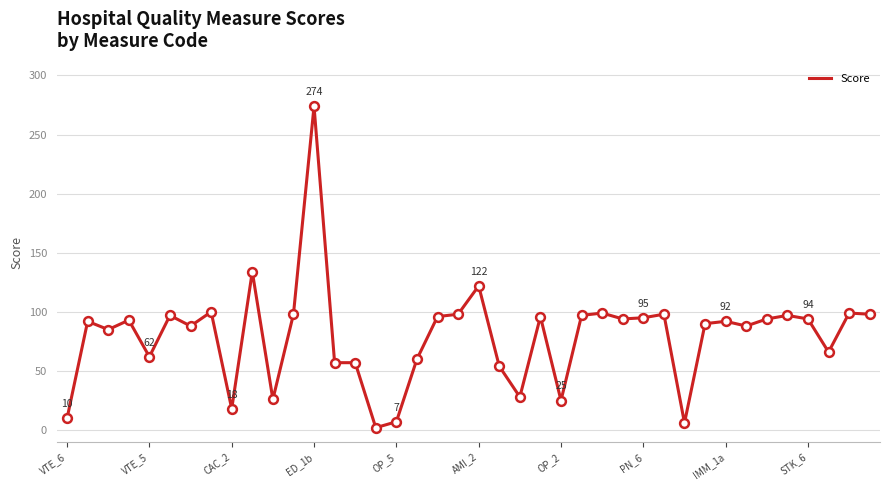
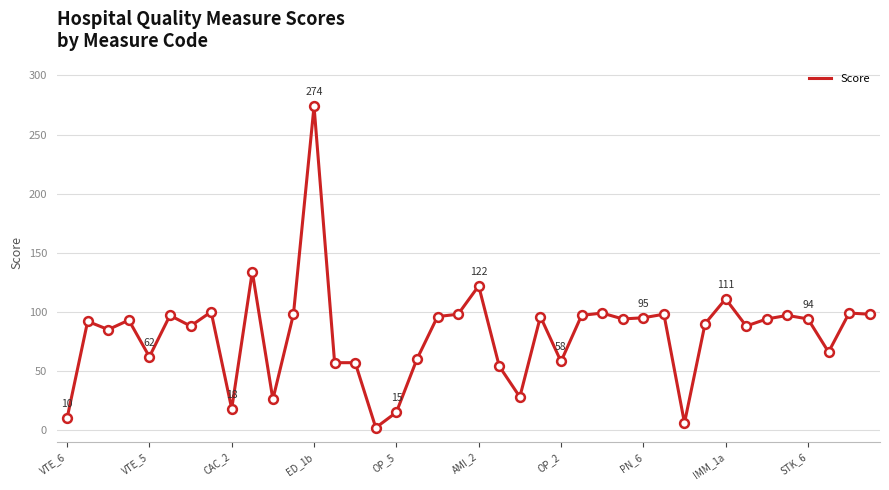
OP_5: 7 -> 15
OP_2: 25 -> 58
IMM_1a: 92 -> 111
